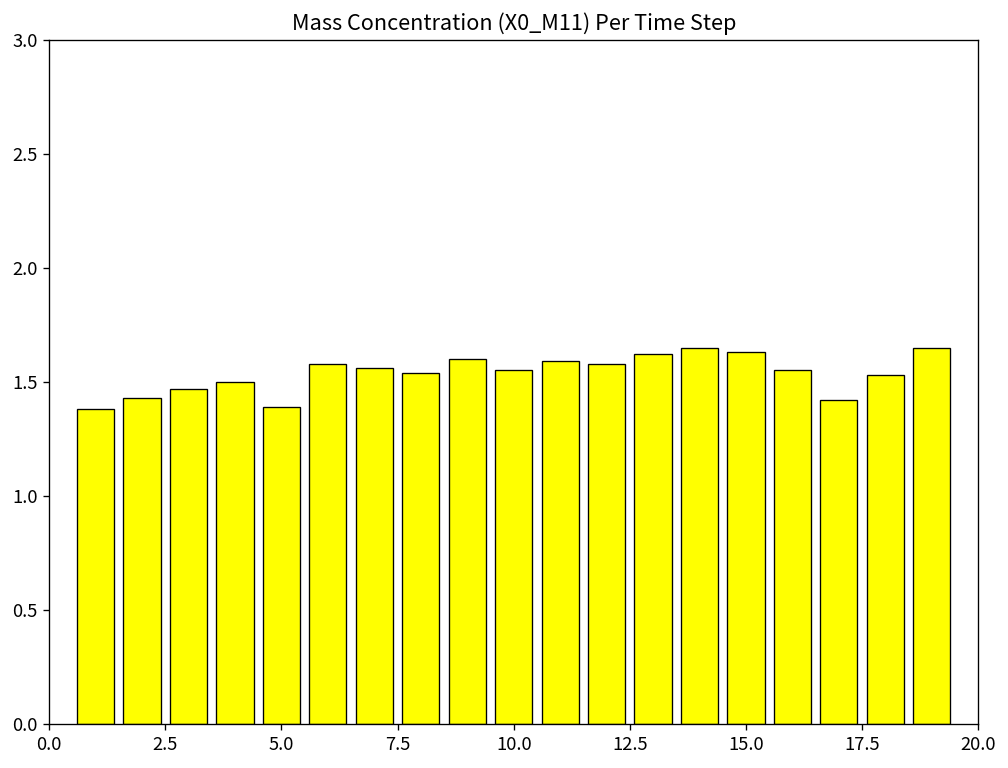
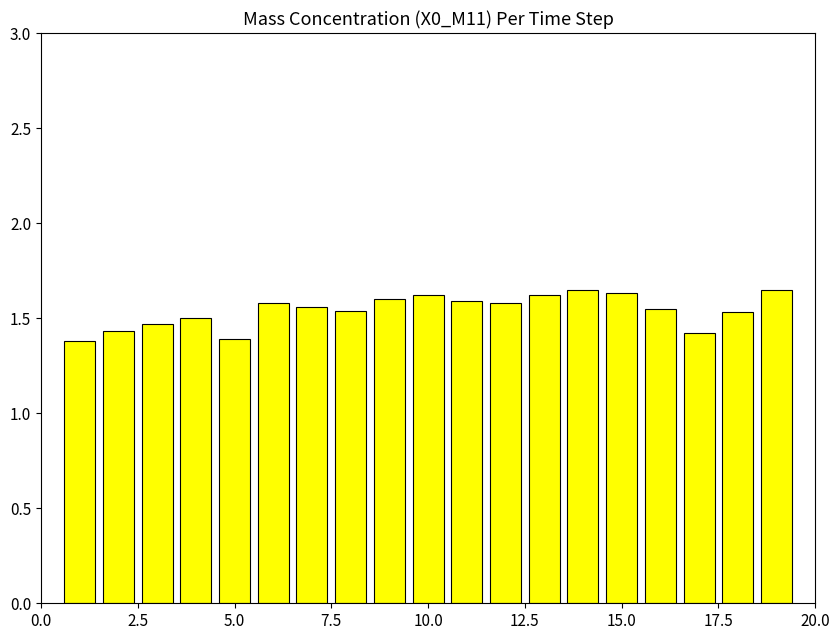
10.0: 1.55 -> 1.62
